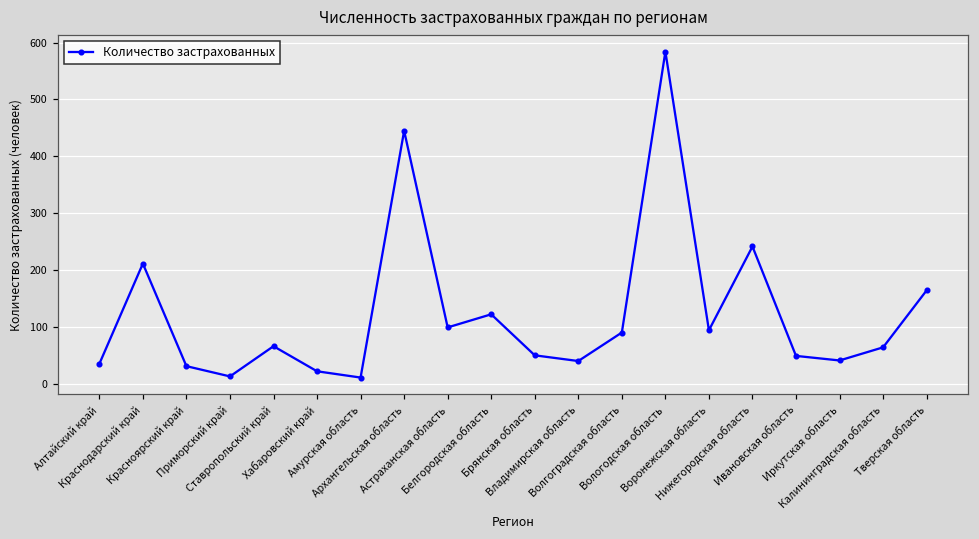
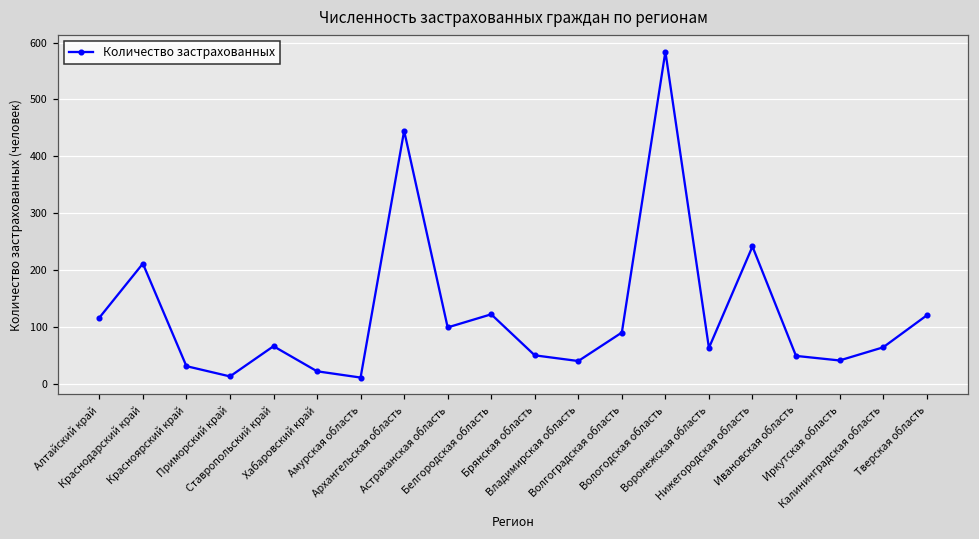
Алтайский край: 40 -> 120
Воронежская область: 100 -> 60
Тверская область: 170 -> 120
